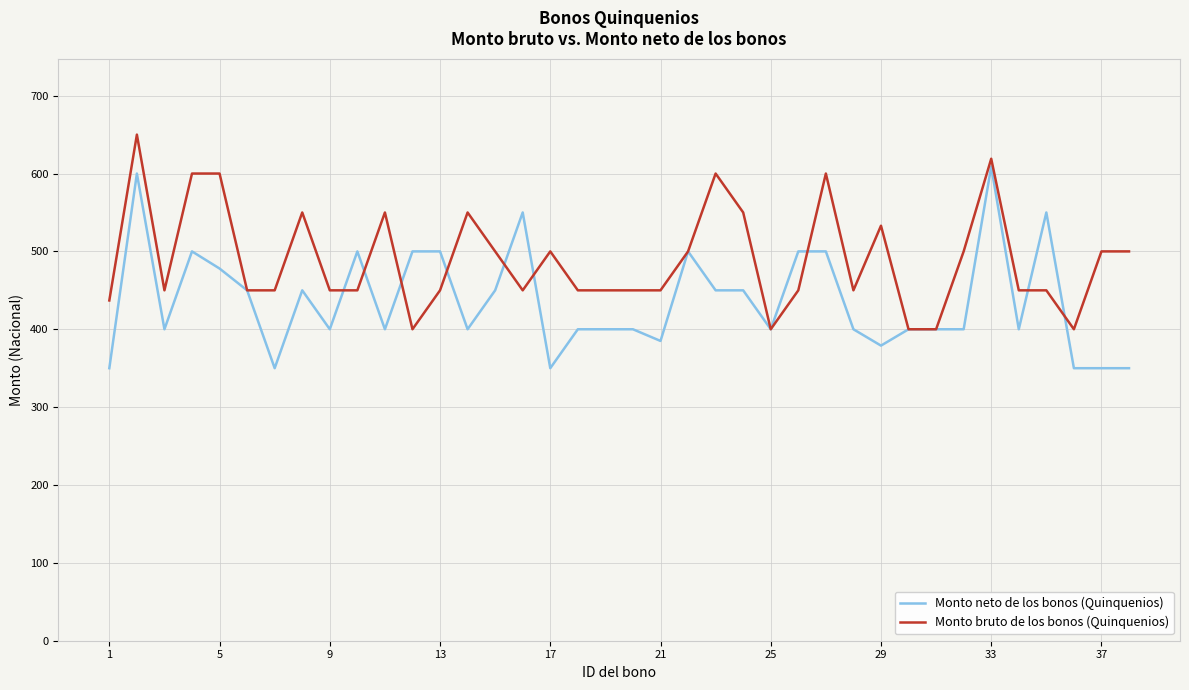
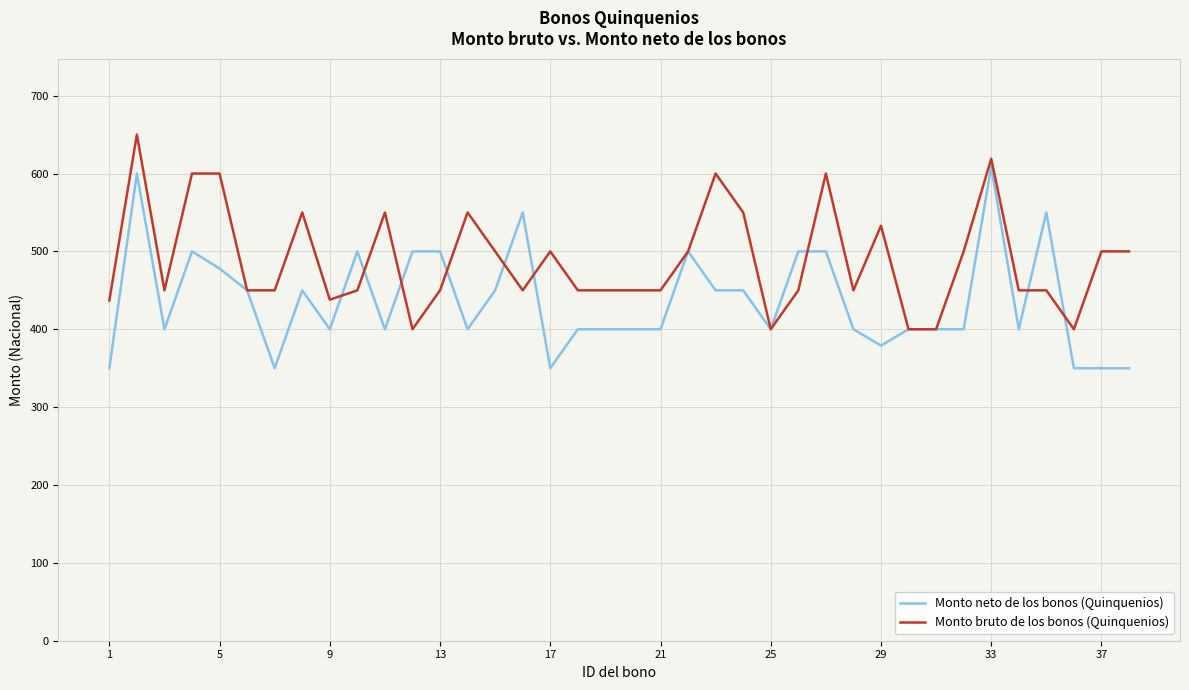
Monto bruto de los bonos (Quinquenios), 9: 450 -> 440
Monto neto de los bonos (Quinquenios), 21: 390 -> 400
